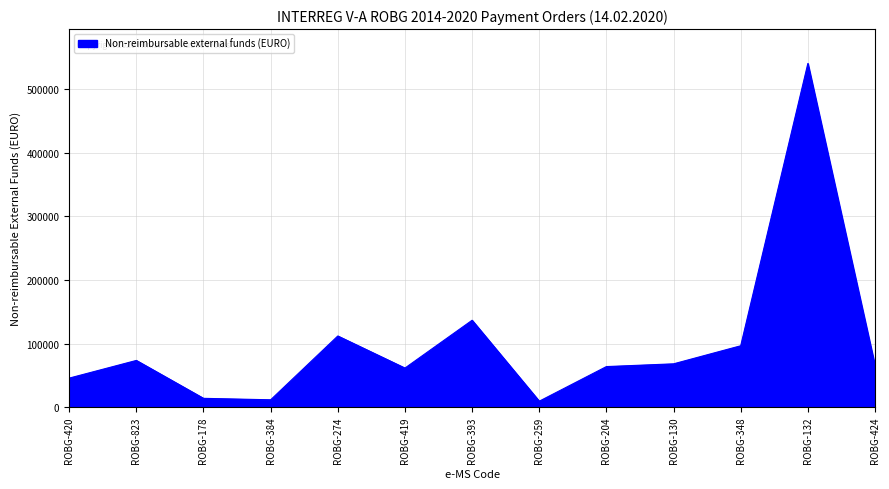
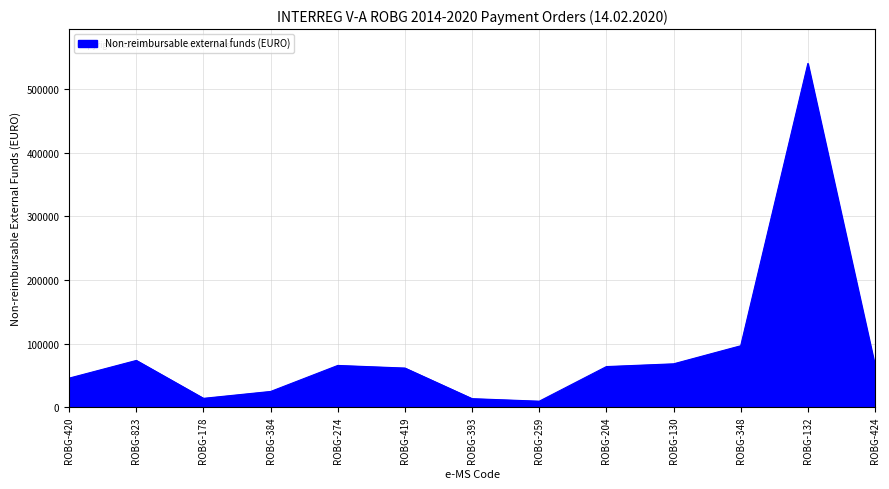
ROBG-384: 10000 -> 20000
ROBG-274: 110000 -> 70000
ROBG-393: 140000 -> 10000
